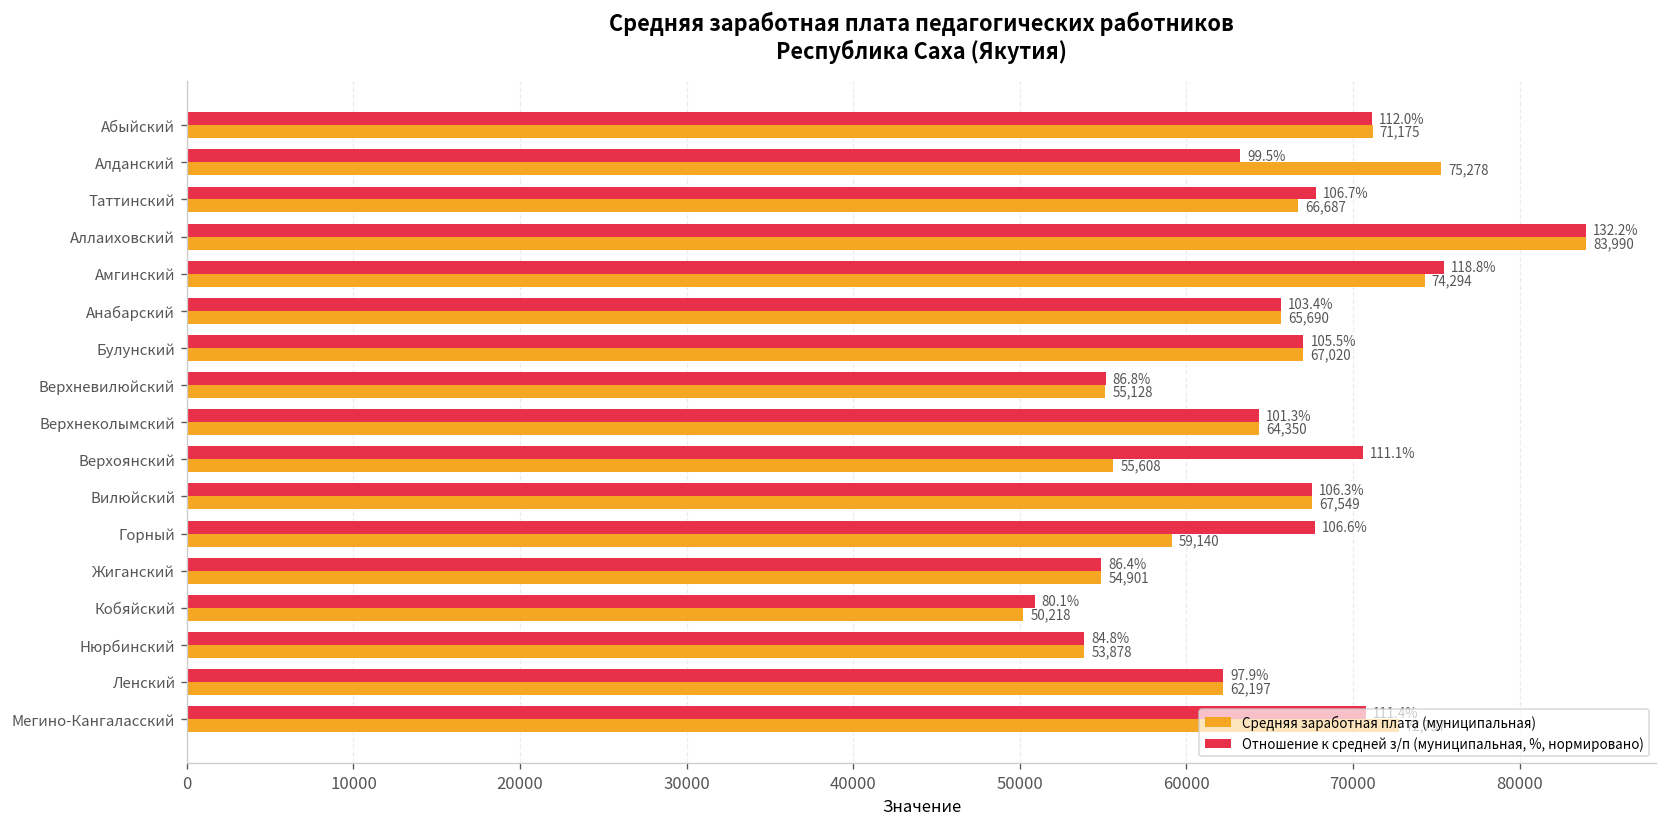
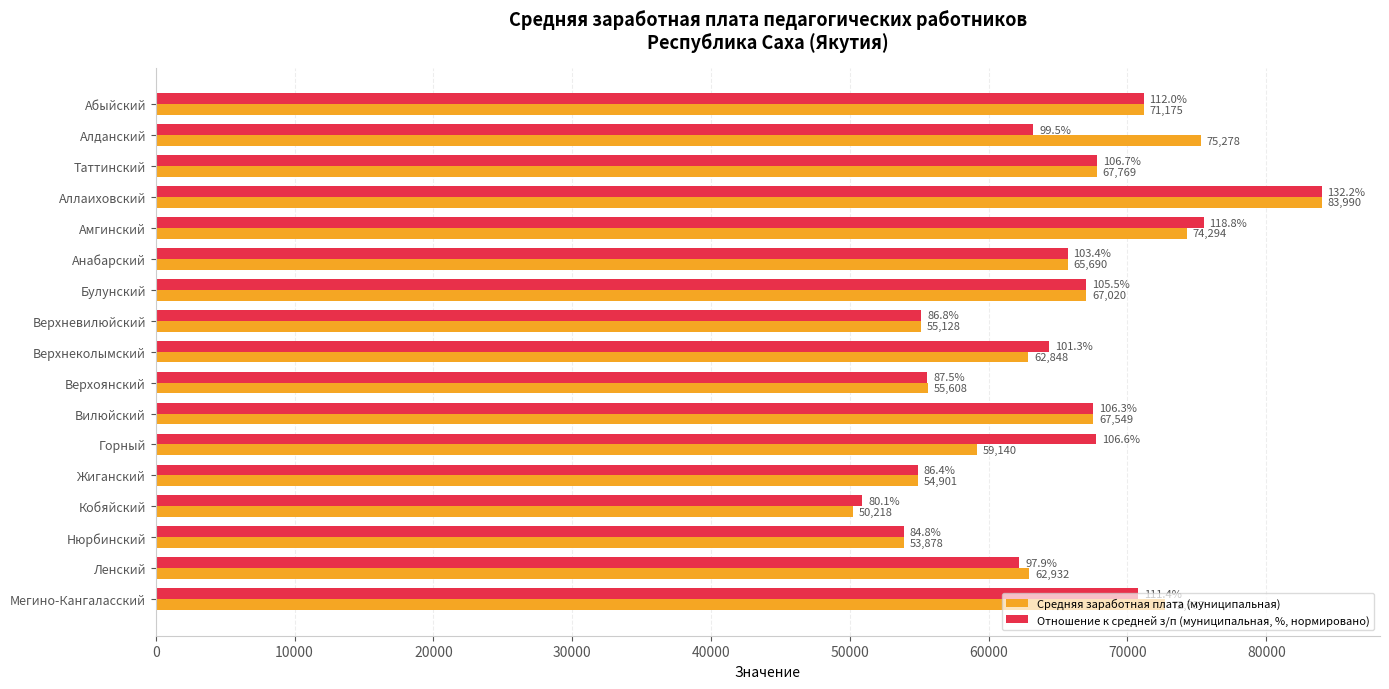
Средняя заработная плата (муниципальная), Таттинский: 66,687 -> 67,769
Средняя заработная плата (муниципальная), Верхнеколымский: 64,350 -> 62,848
Отношение к средней з/п (муниципальная, %, нормировано), Верхоянский: 111.1% -> 87.5%
Средняя заработная плата (муниципальная), Ленский: 62,197 -> 62,932
